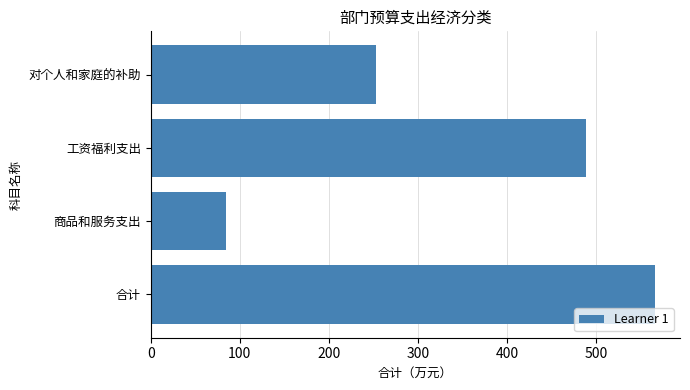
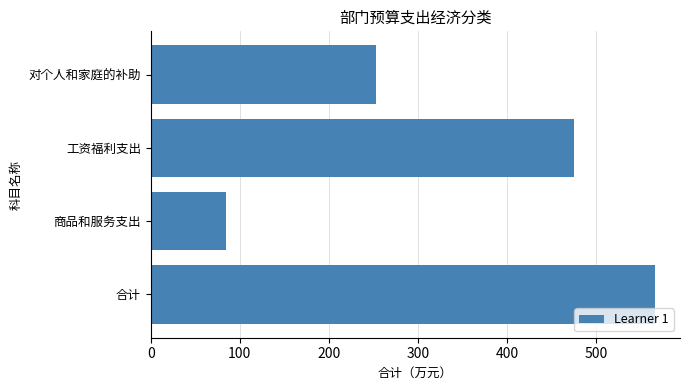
工资福利支出: 490 -> 480
